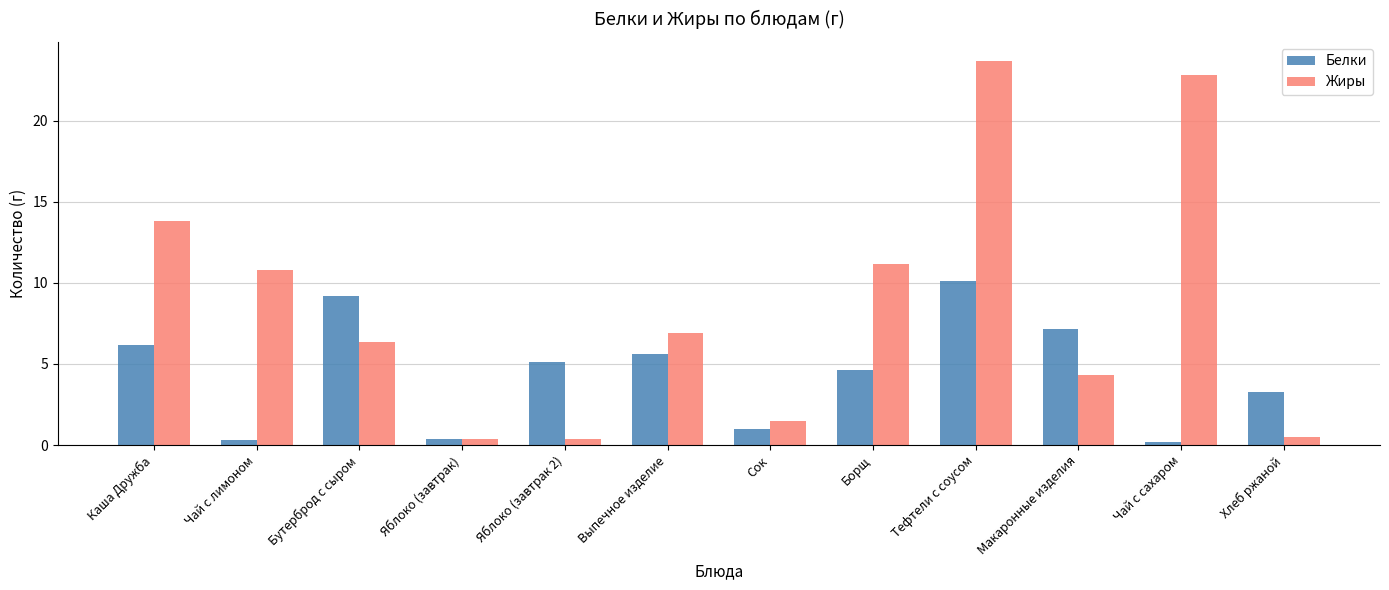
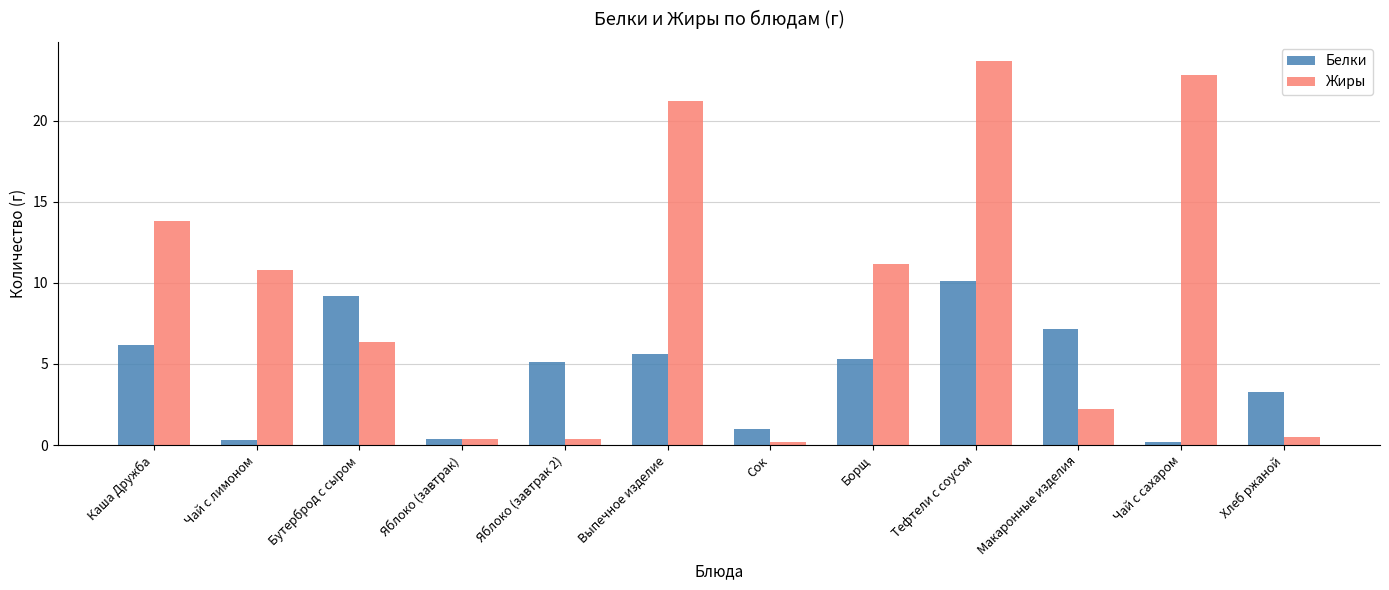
Жиры, Выпечное изделие: 6.9 -> 21.2
Жиры, Сок: 1.5 -> 0.2
Белки, Борщ: 4.6 -> 5.3
Жиры, Макаронные изделия: 4.3 -> 2.2
